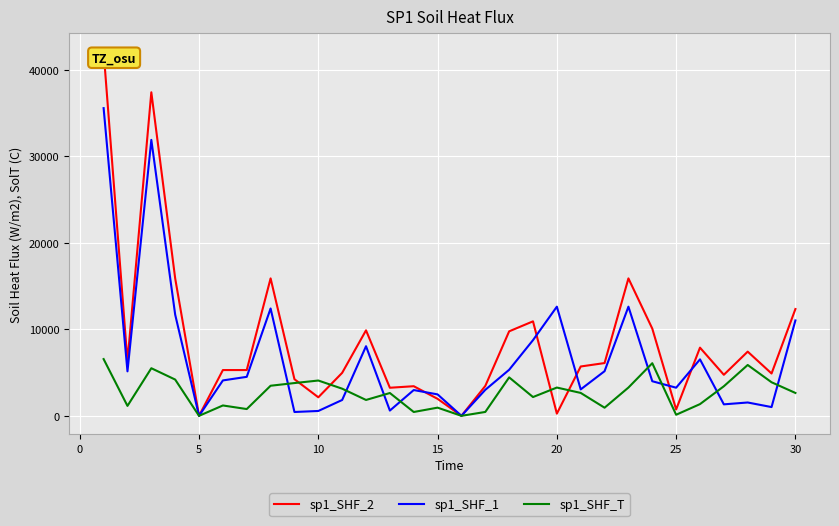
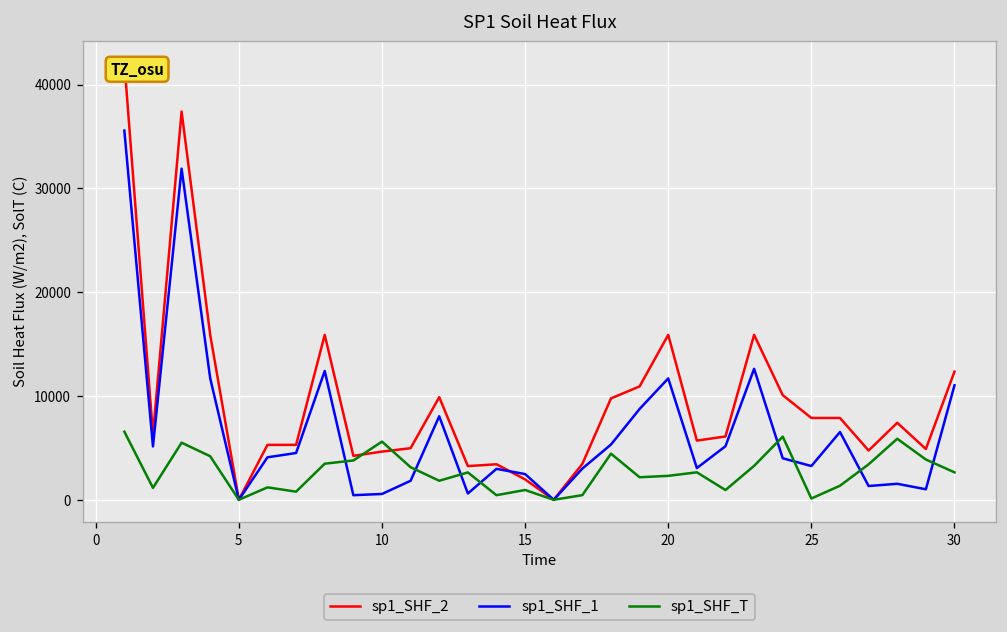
sp1_SHF_2, 10: 2000 -> 5000
sp1_SHF_T, 10: 4000 -> 6000
sp1_SHF_2, 20: 0 -> 16000
sp1_SHF_1, 20: 13000 -> 12000
sp1_SHF_T, 20: 3000 -> 2000
sp1_SHF_2, 25: 1000 -> 8000
